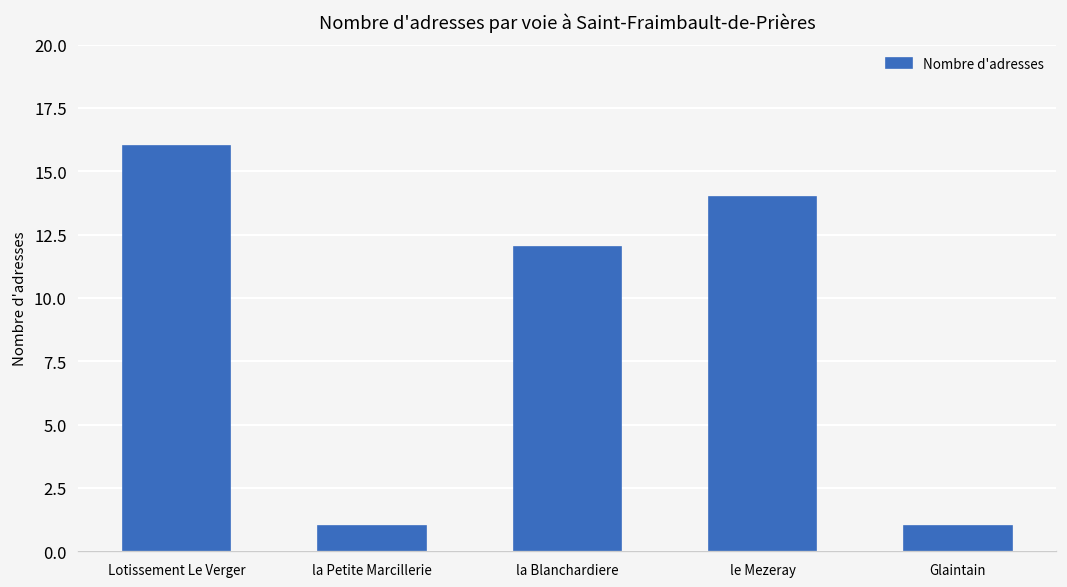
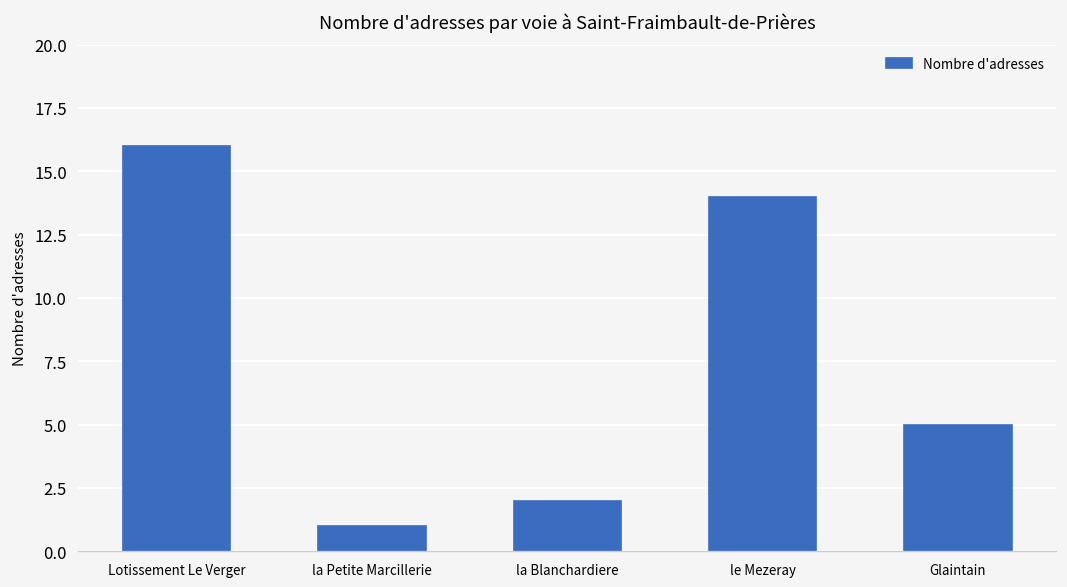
la Blanchardiere: 12 -> 2
Glaintain: 1 -> 5
